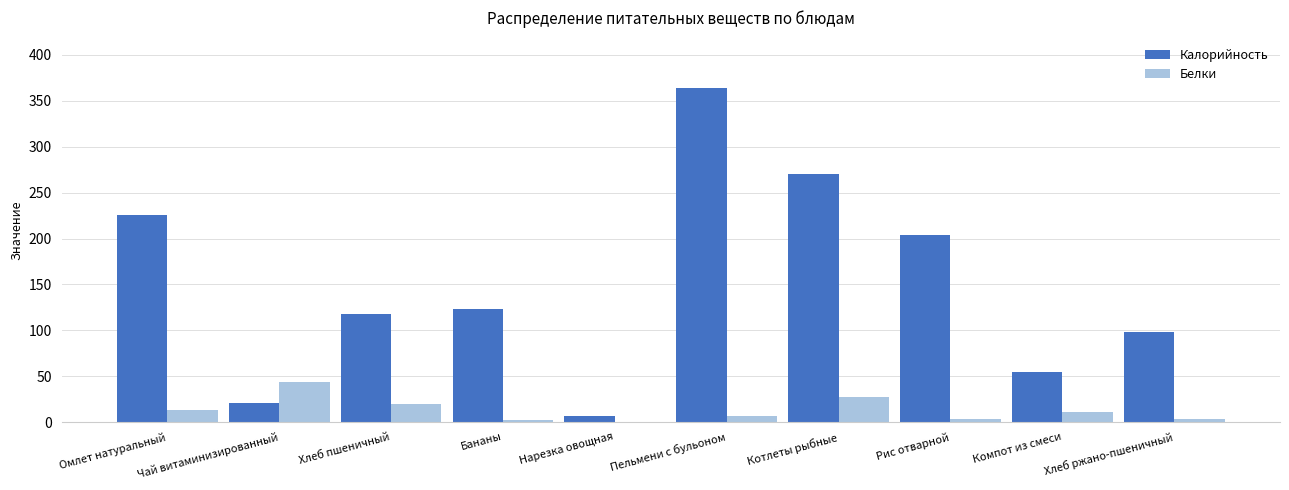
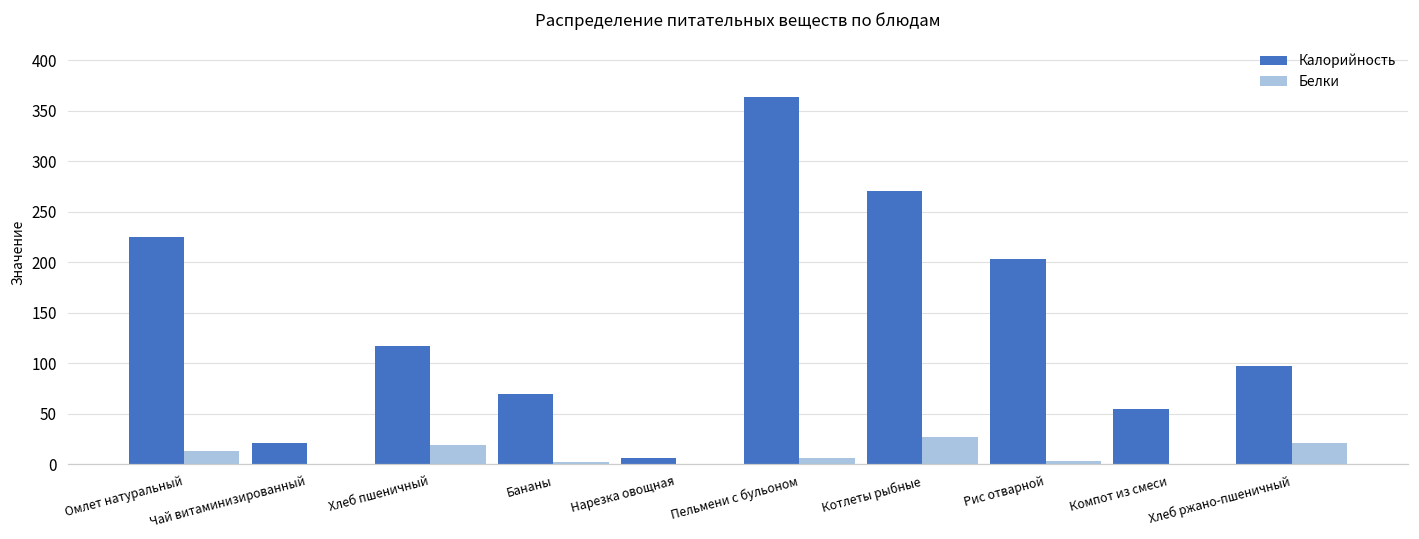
Белки, Чай витаминизированный: 40 -> 0
Калорийность, Бананы: 120 -> 70
Белки, Компот из смеси: 10 -> 0
Белки, Хлеб ржано-пшеничный: 0 -> 20
